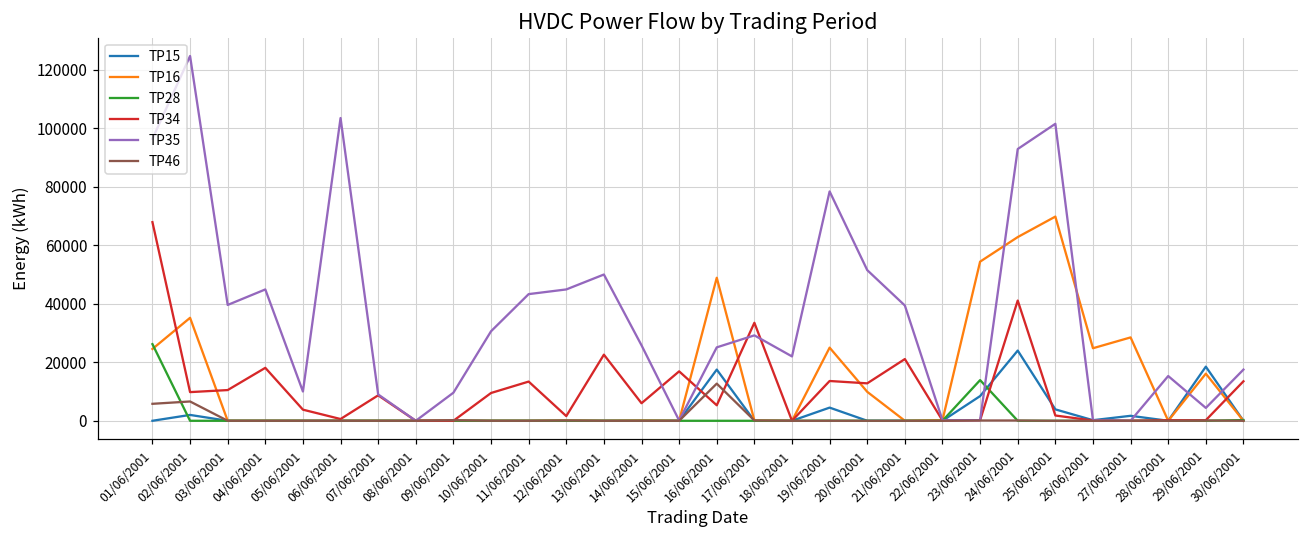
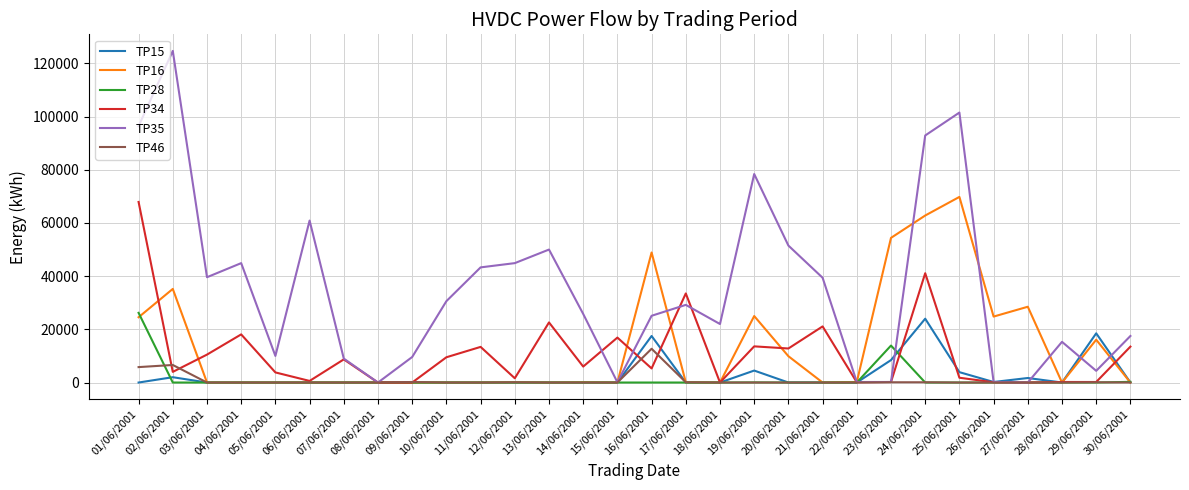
TP34, 02/06/2001: 10000 -> 4000
TP35, 06/06/2001: 103000 -> 61000
